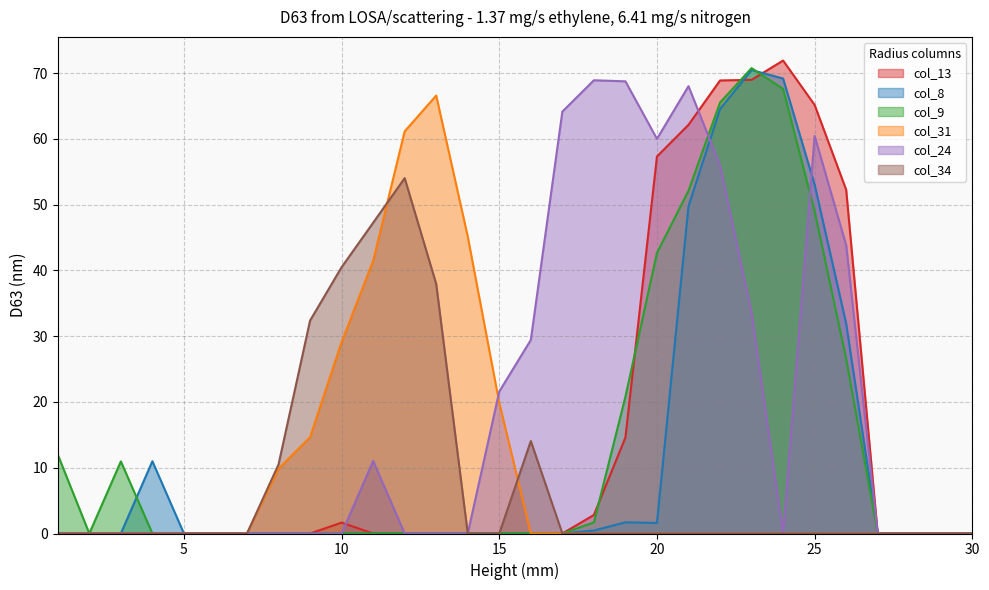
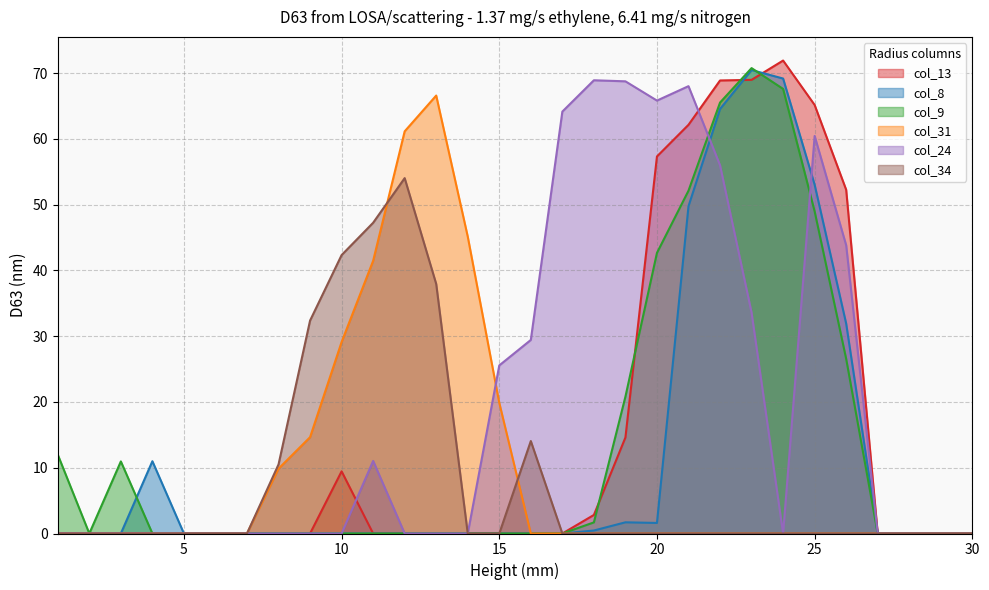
col_13, 10: 2 -> 9
col_34, 10: 40 -> 42
col_24, 15: 22 -> 26
col_24, 20: 60 -> 66
